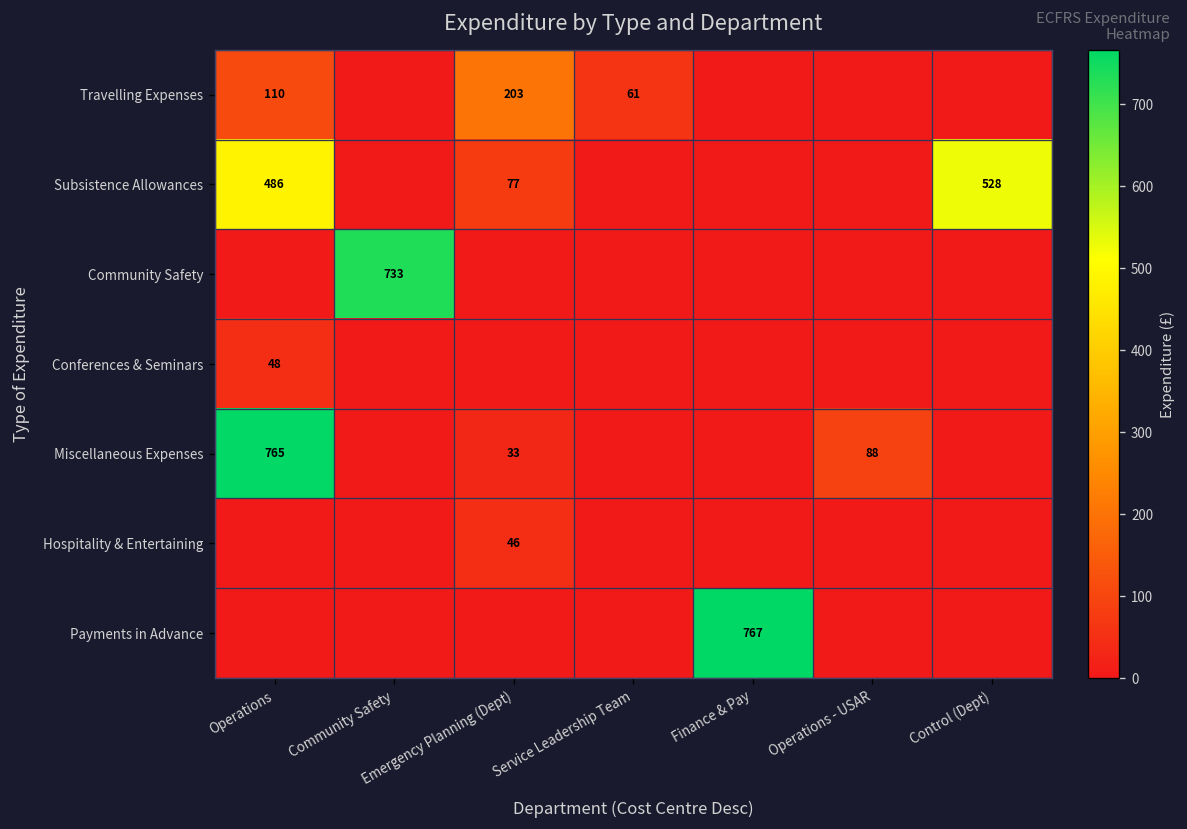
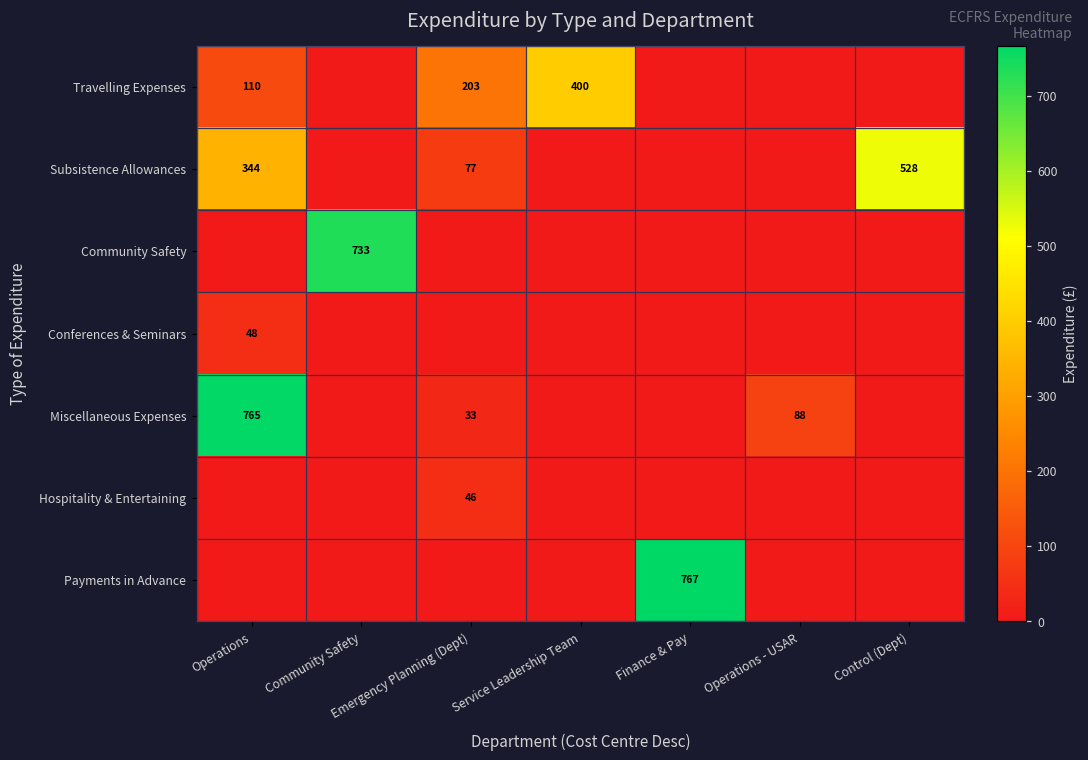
Travelling Expenses, Service Leadership Team: 61 -> 400
Subsistence Allowances, Operations: 486 -> 344
